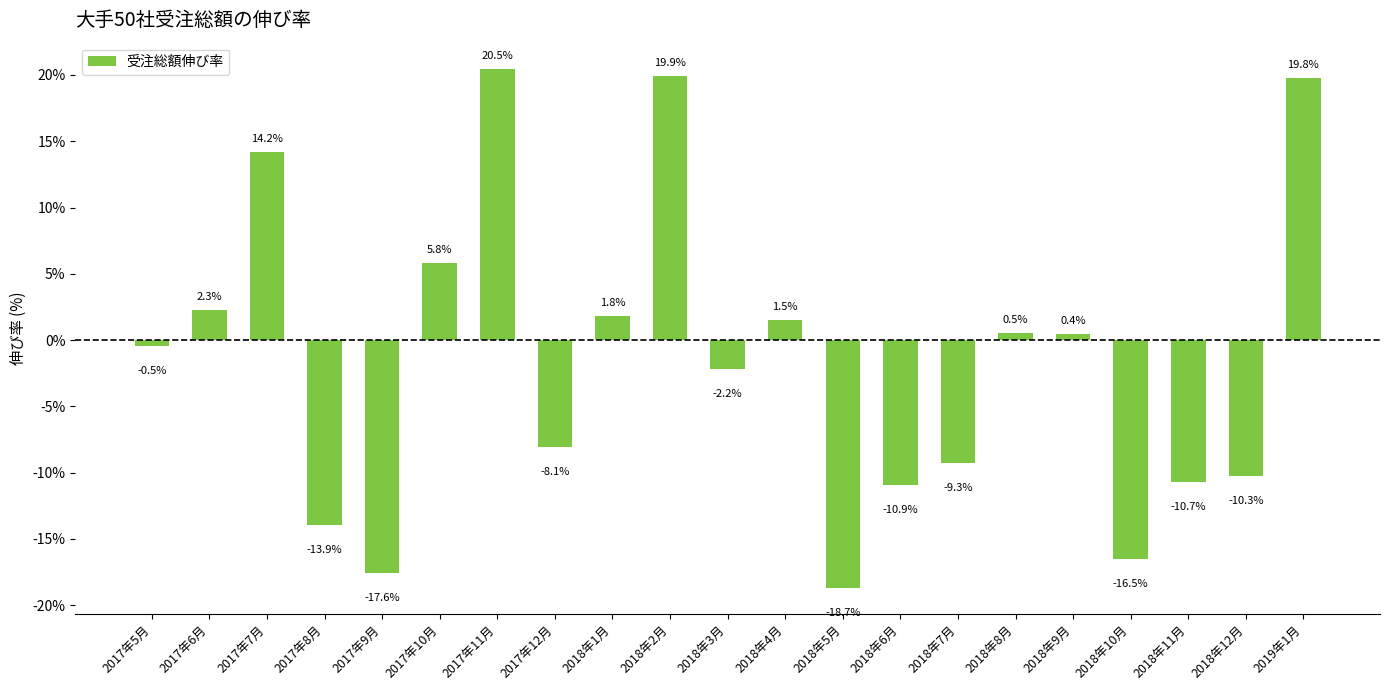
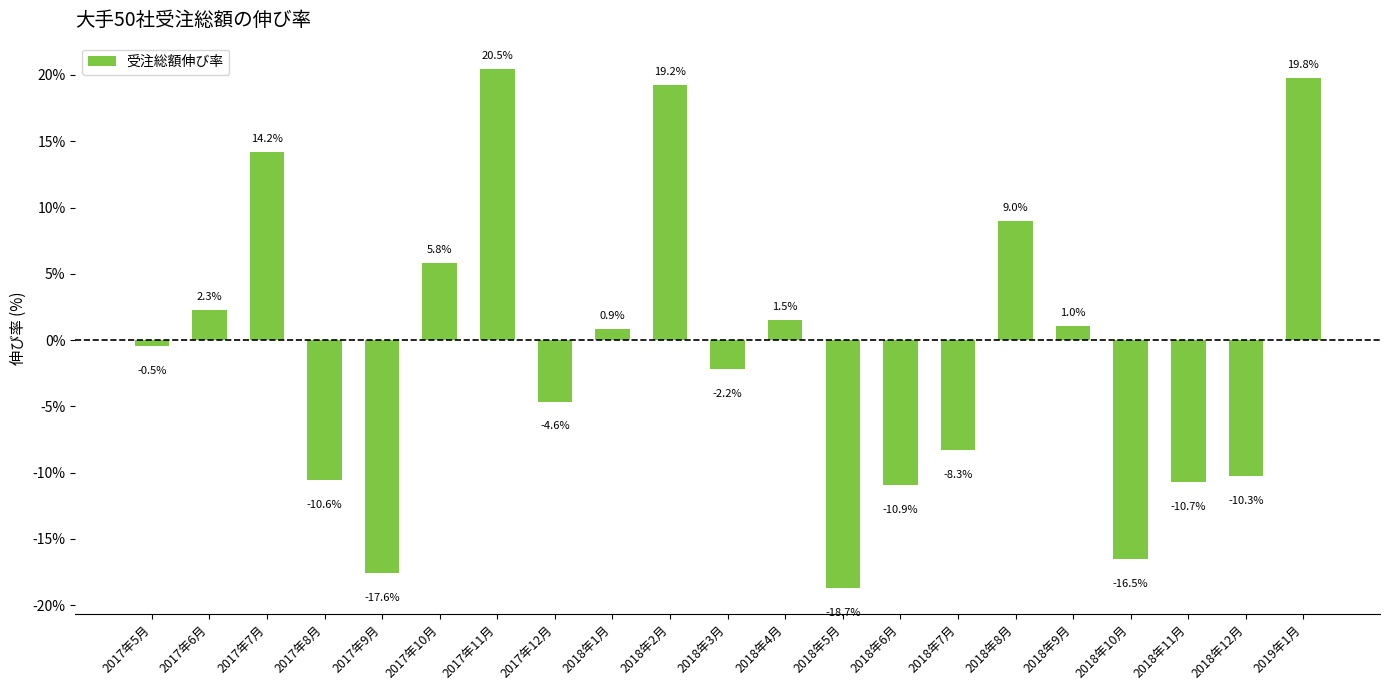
2017年8月: -13.9% -> -10.6%
2017年12月: -8.1% -> -4.6%
2018年1月: 1.8% -> 0.9%
2018年2月: 19.9% -> 19.2%
2018年7月: -9.3% -> -8.3%
2018年8月: 0.5% -> 9.0%
2018年9月: 0.4% -> 1.0%
